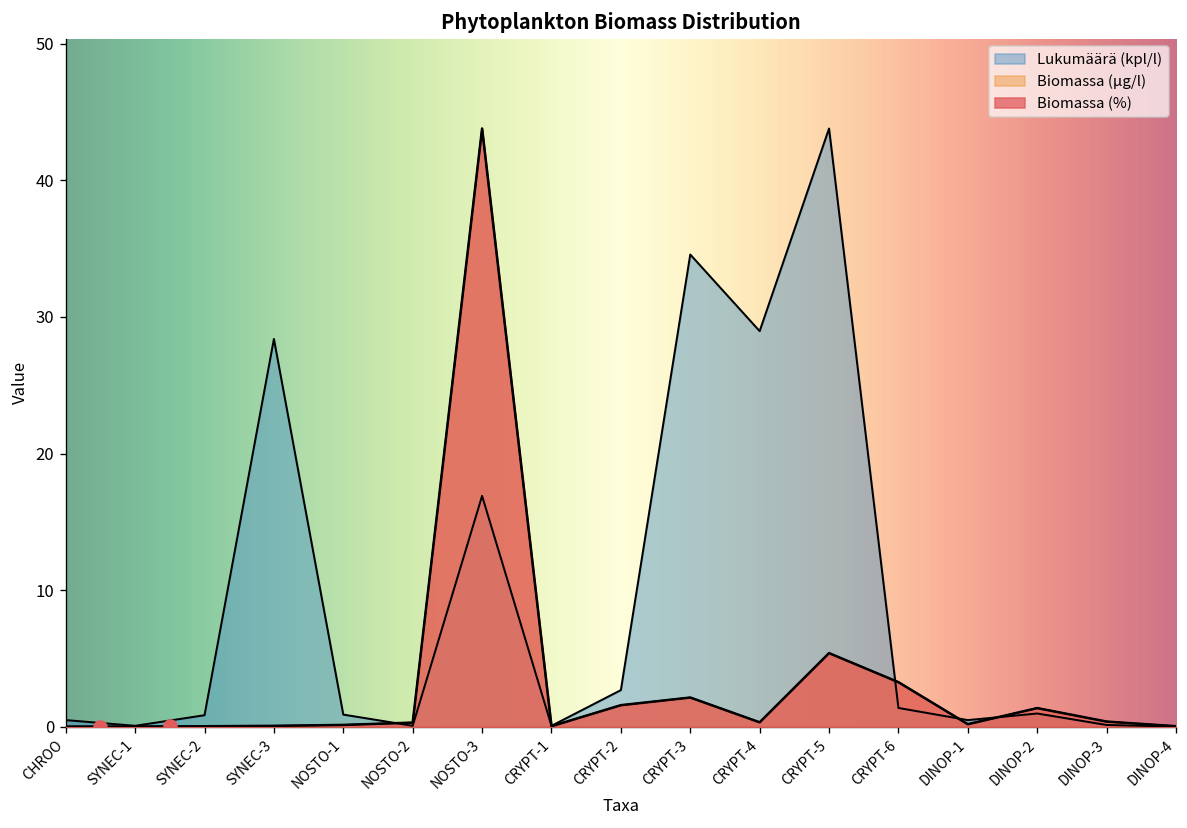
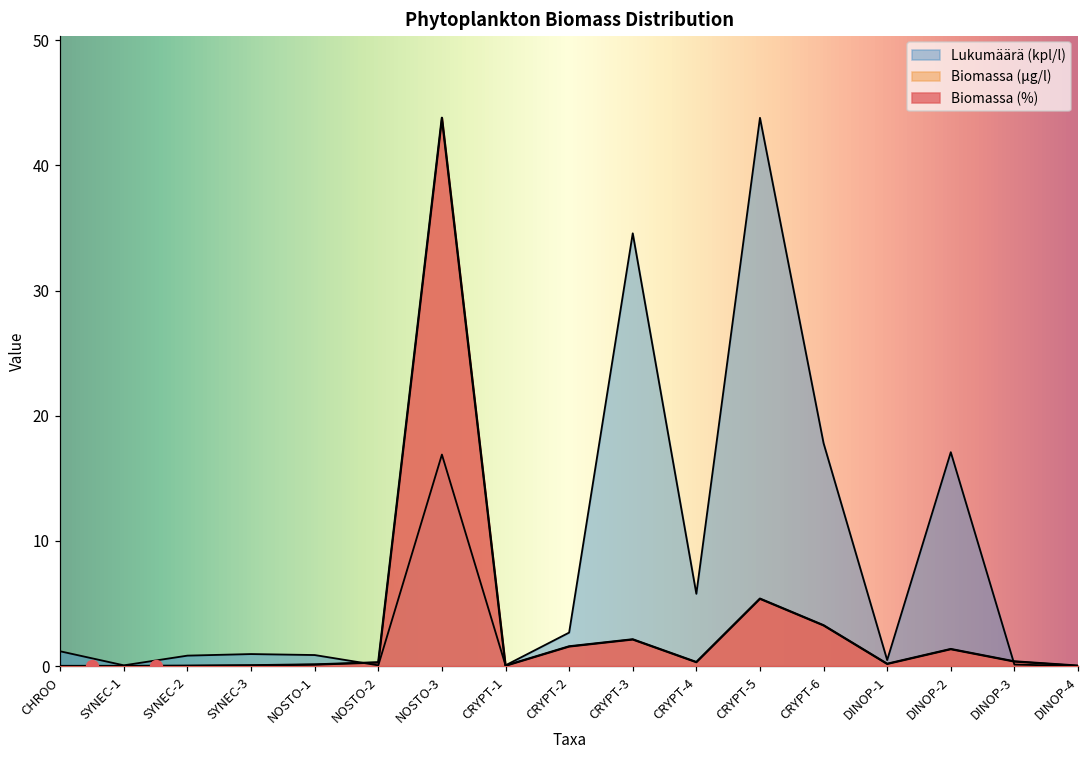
Lukumäärä (kpl/l), CHROO: 0.5 -> 1.2
Lukumäärä (kpl/l), SYNEC-3: 28.4 -> 1.0
Lukumäärä (kpl/l), CRYPT-4: 29.0 -> 5.8
Lukumäärä (kpl/l), CRYPT-6: 1.4 -> 17.8
Lukumäärä (kpl/l), DINOP-2: 1.0 -> 17.1
